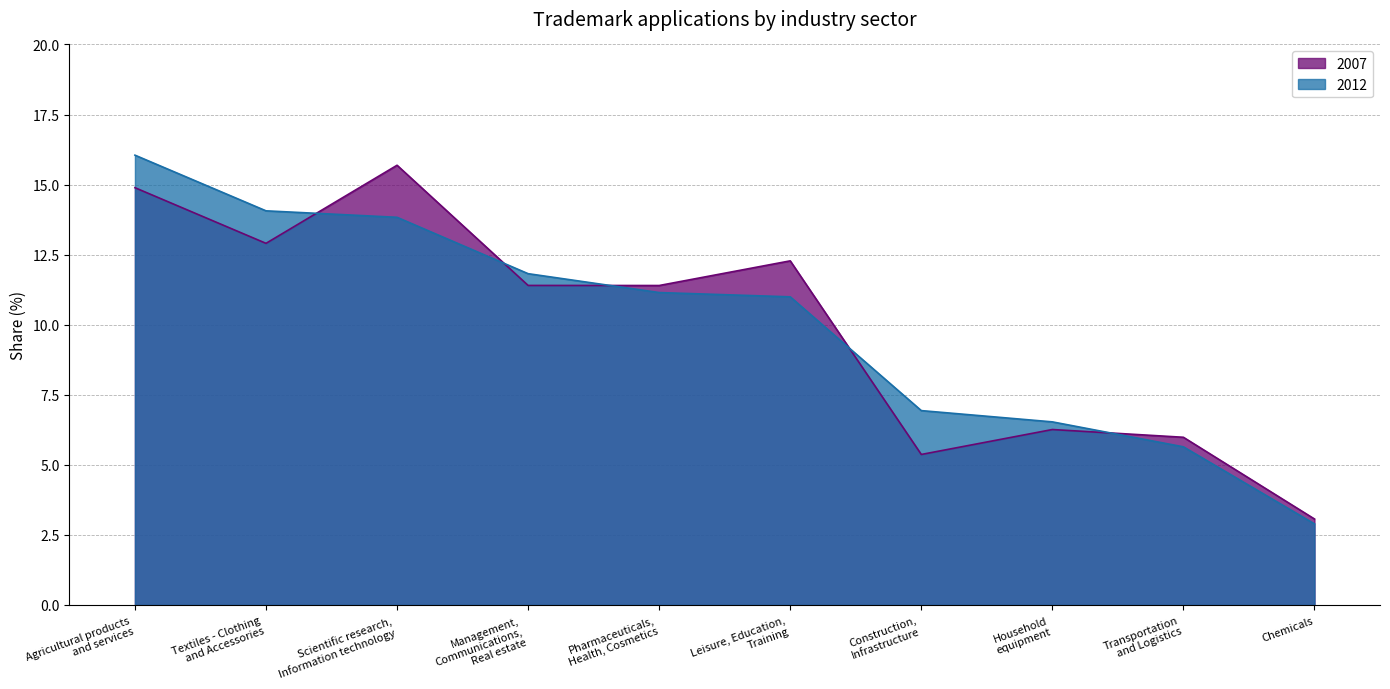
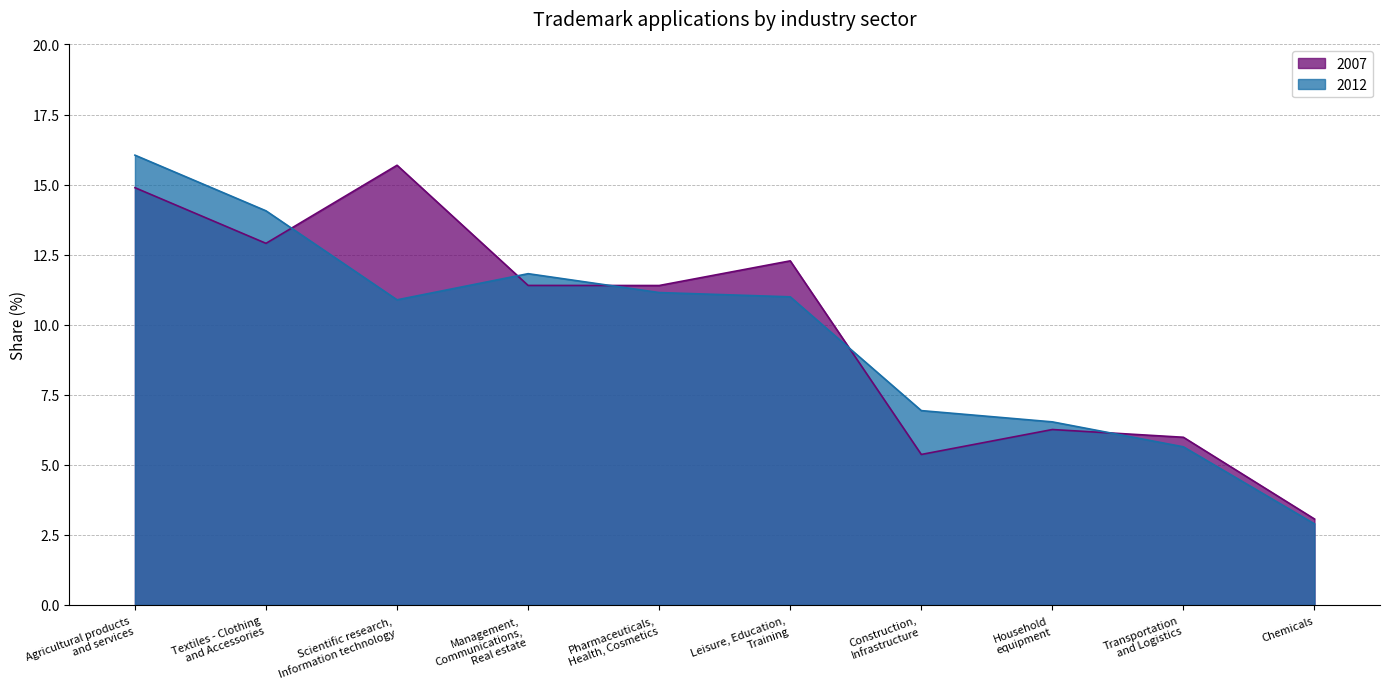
2012, Scientific research, Information technology: 13.8 -> 10.9
